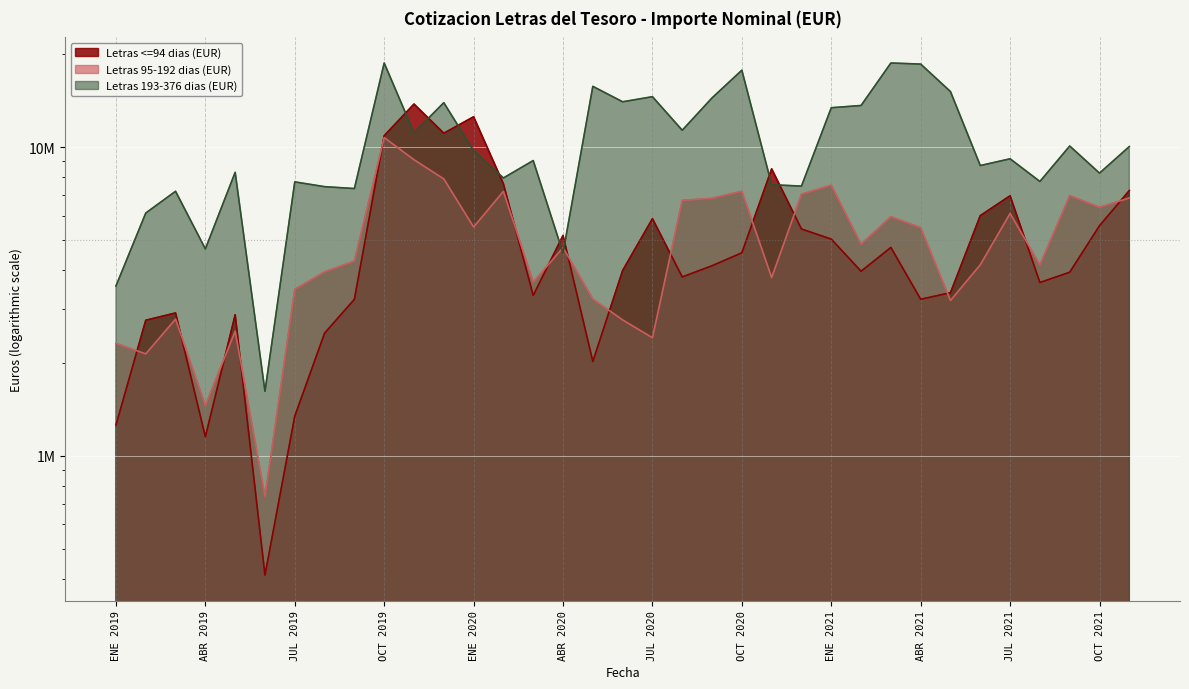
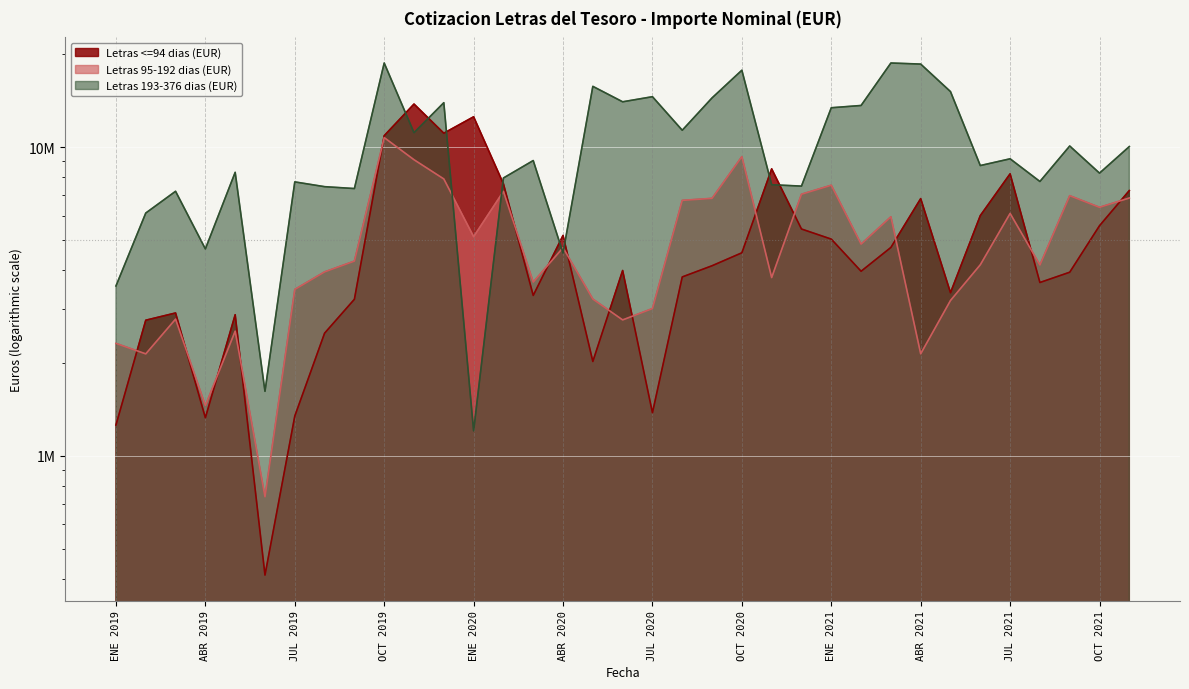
Letras <=94 dias (EUR), ABR 2019: 1150000 -> 1330000
Letras 95-192 dias (EUR), ENE 2020: 5500000 -> 5100000
Letras 193-376 dias (EUR), ENE 2020: 9700000 -> 1200000
Letras <=94 dias (EUR), JUL 2020: 5900000 -> 1400000
Letras 95-192 dias (EUR), JUL 2020: 2400000 -> 3000000
Letras 95-192 dias (EUR), OCT 2020: 7200000 -> 9300000
Letras <=94 dias (EUR), ABR 2021: 3200000 -> 6800000
Letras 95-192 dias (EUR), ABR 2021: 5500000 -> 2100000
Letras <=94 dias (EUR), JUL 2021: 7000000 -> 8200000
